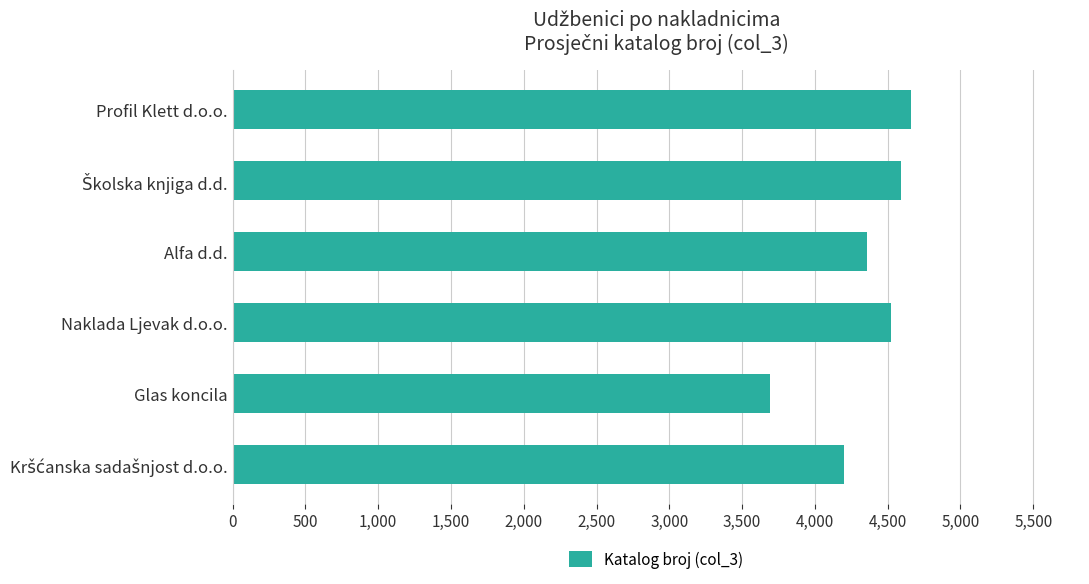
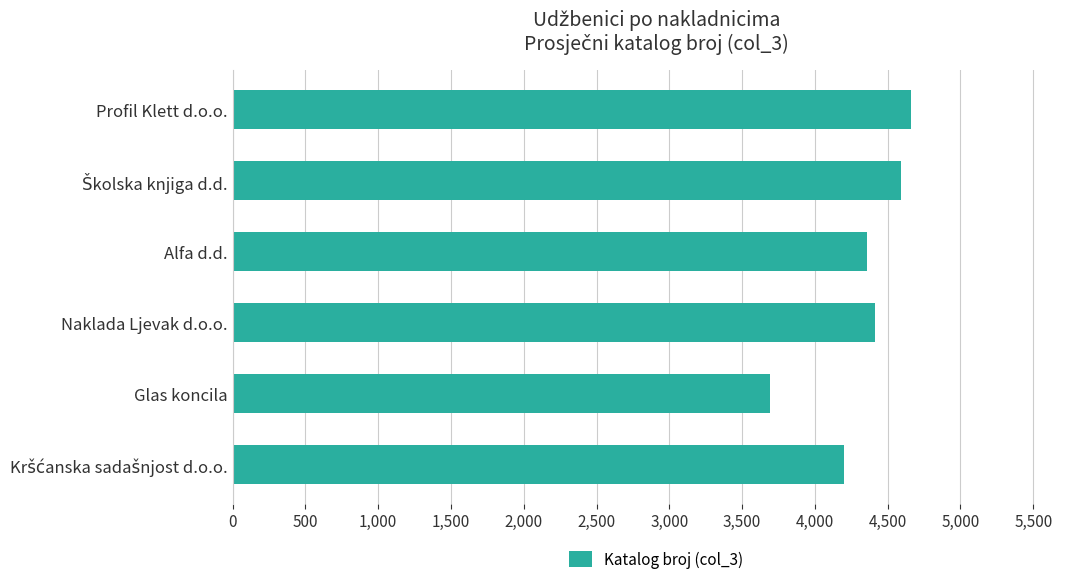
Naklada Ljevak d.o.o.: 4,520 -> 4,410
